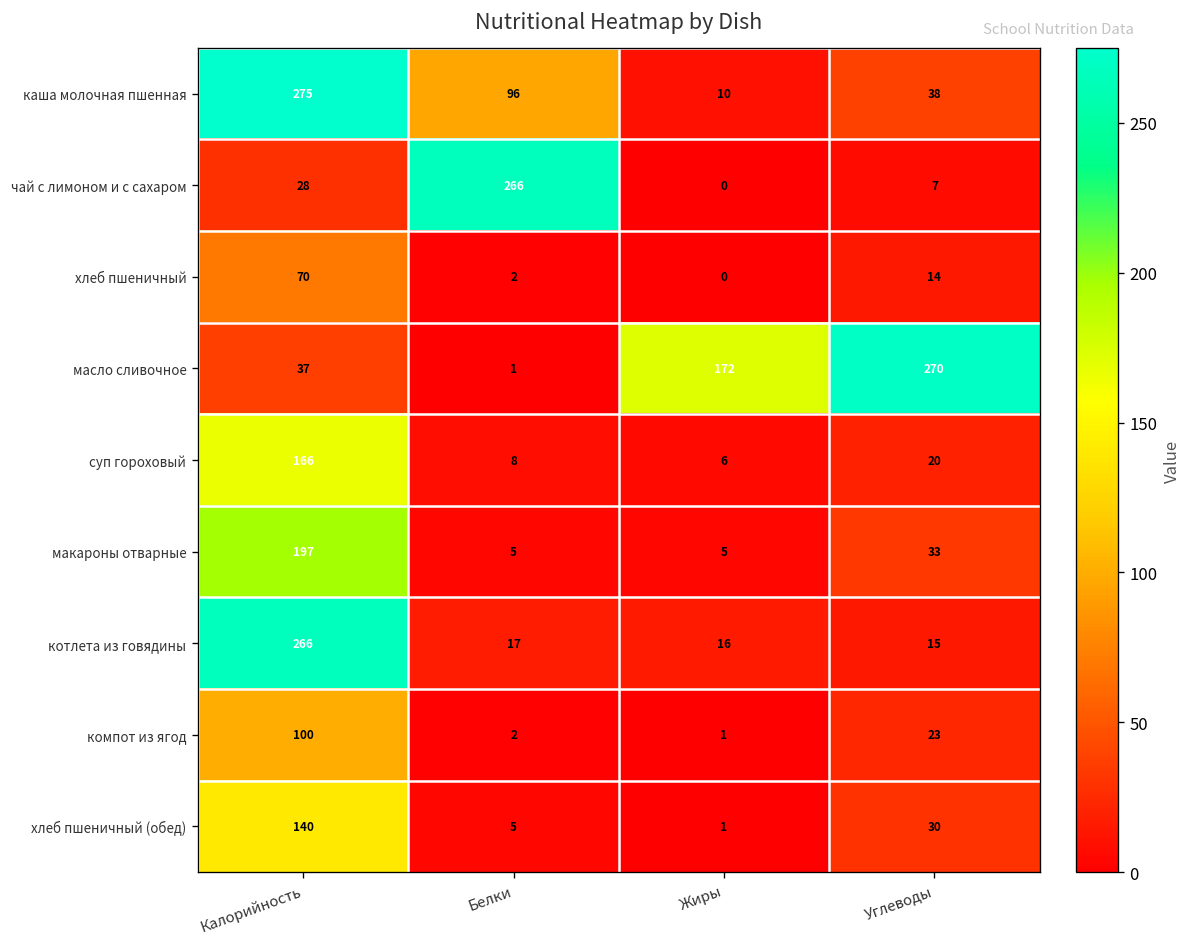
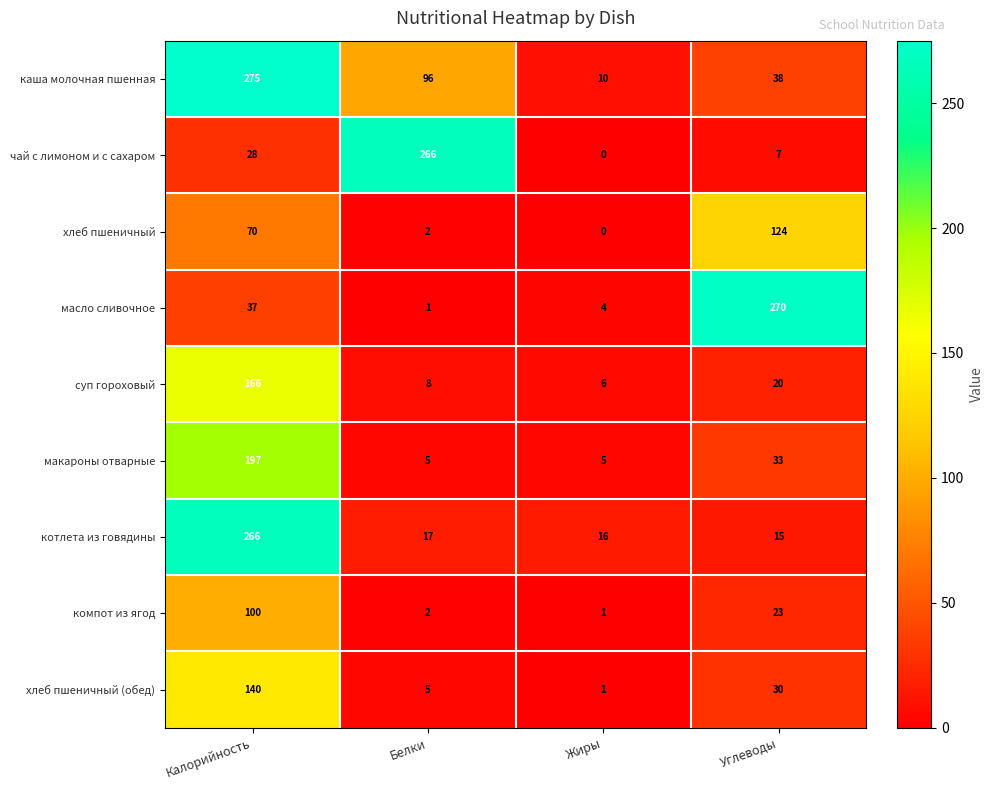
хлеб пшеничный, Углеводы: 14 -> 124
масло сливочное, Жиры: 172 -> 4
